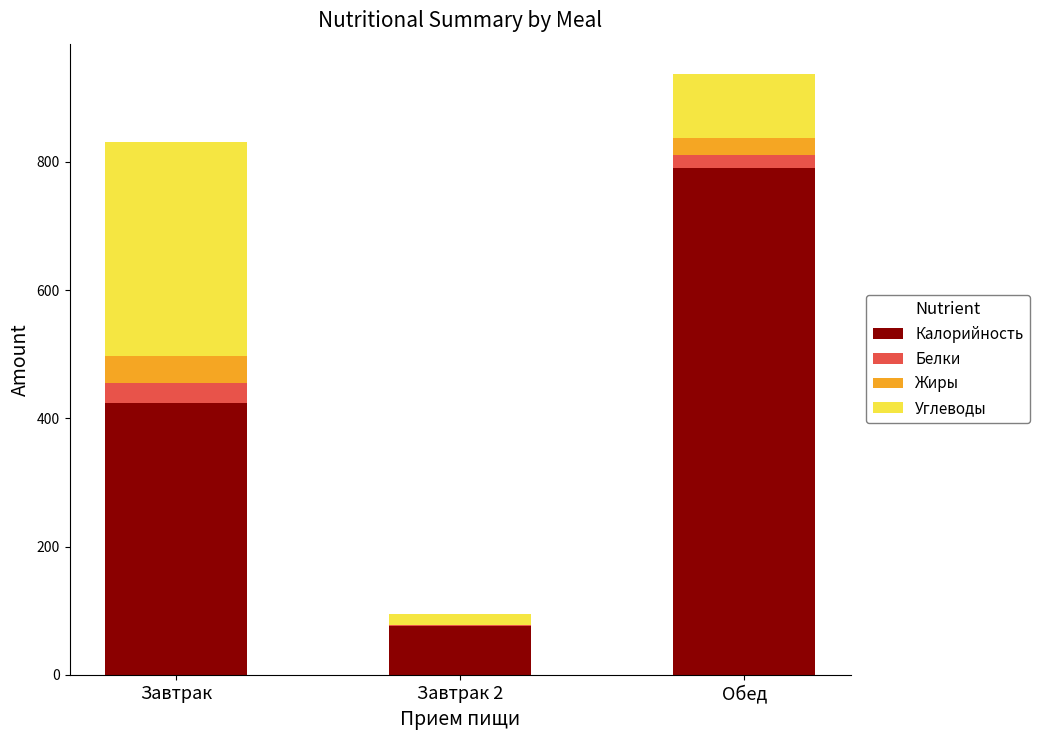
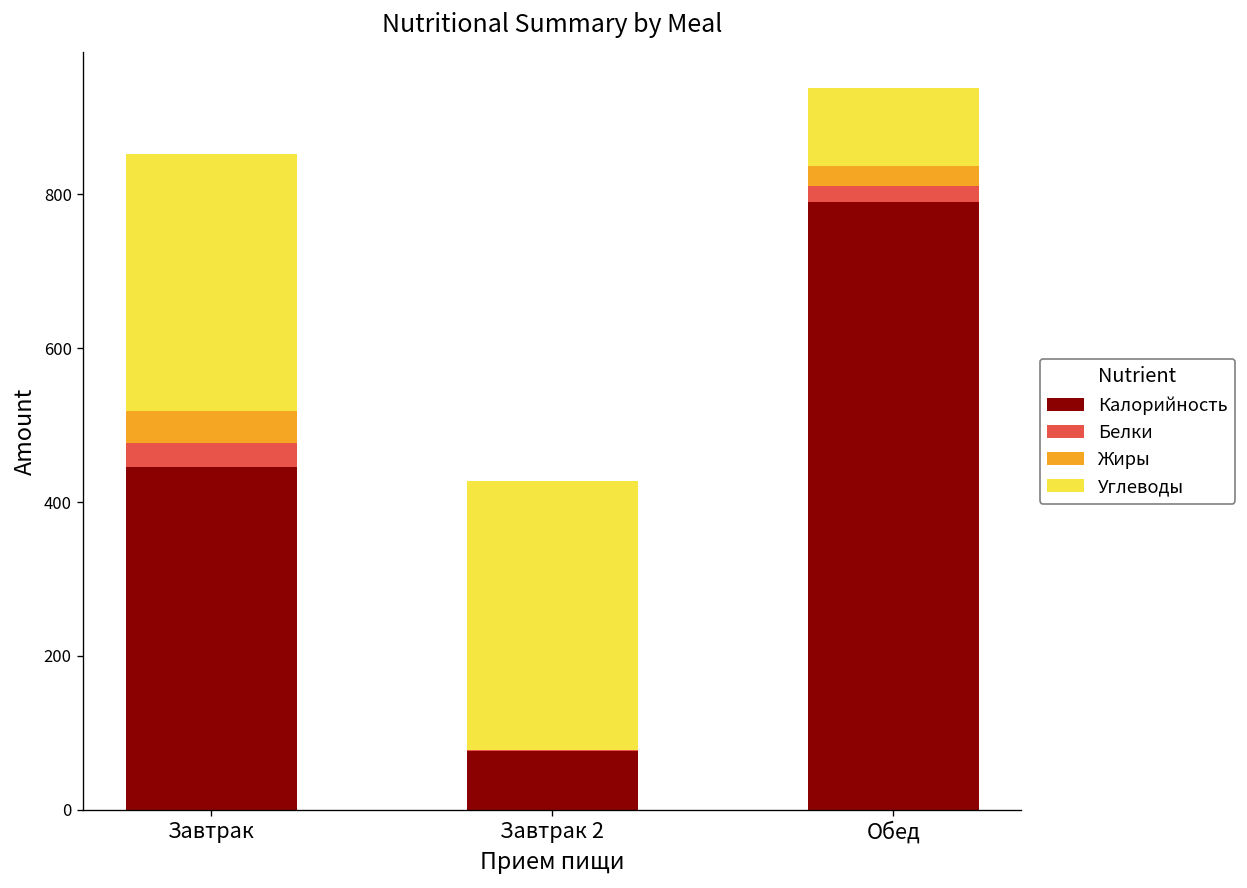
Калорийность, Завтрак: 420 -> 450
Углеводы, Завтрак 2: 20 -> 350
